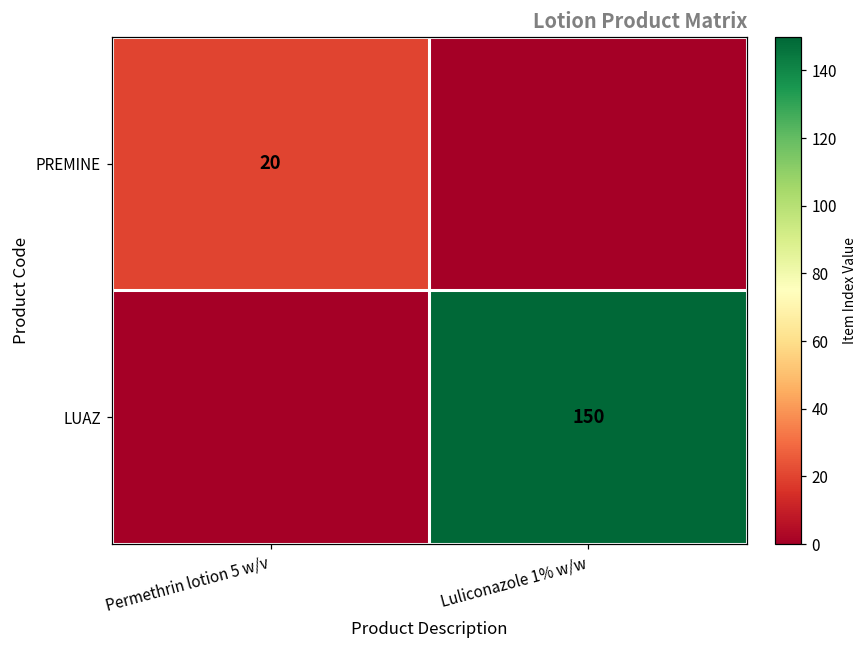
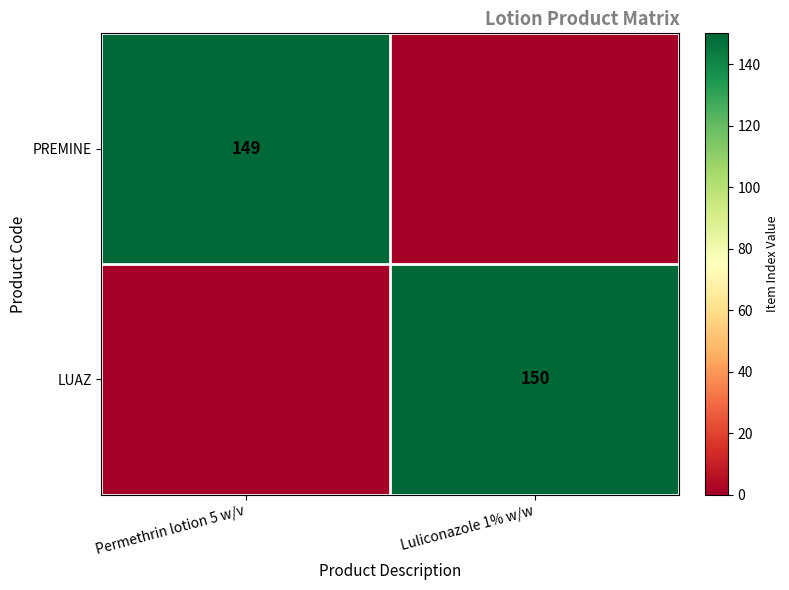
PREMINE, Permethrin lotion 5 w/v: 20 -> 149
